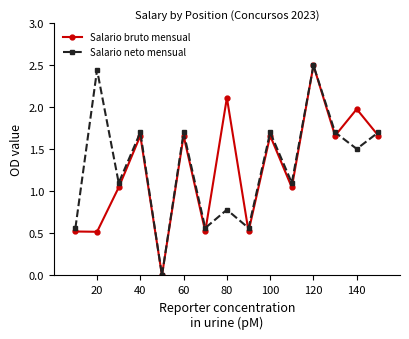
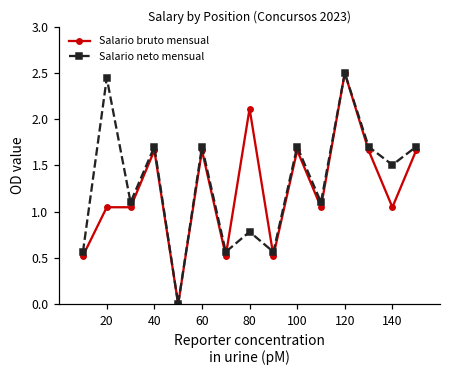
Salario bruto mensual, 20: 0.5 -> 1.0
Salario bruto mensual, 140: 2.0 -> 1.0
